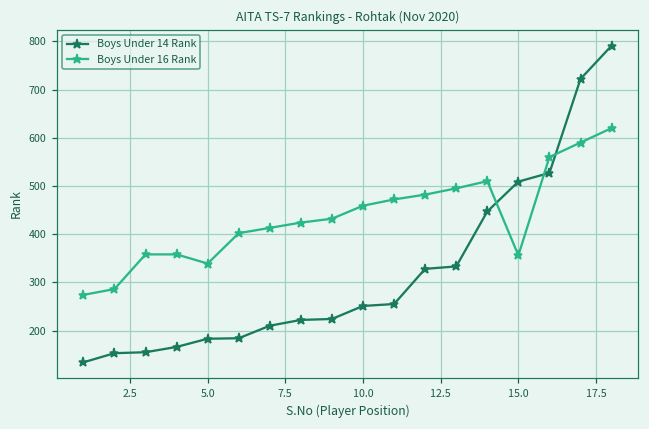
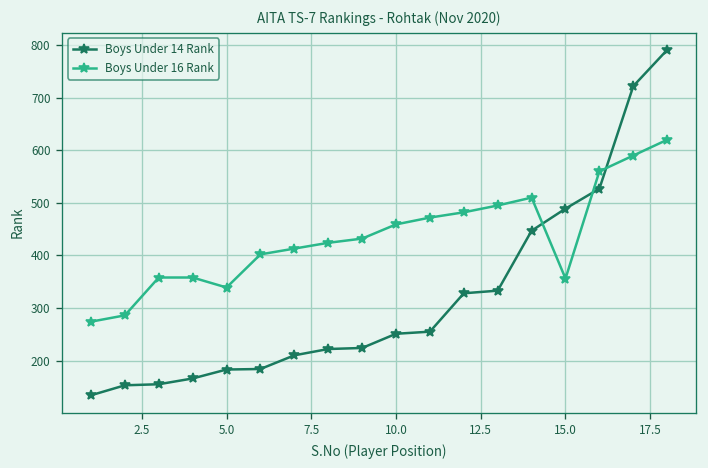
Boys Under 14 Rank, 15.0: 510 -> 490
